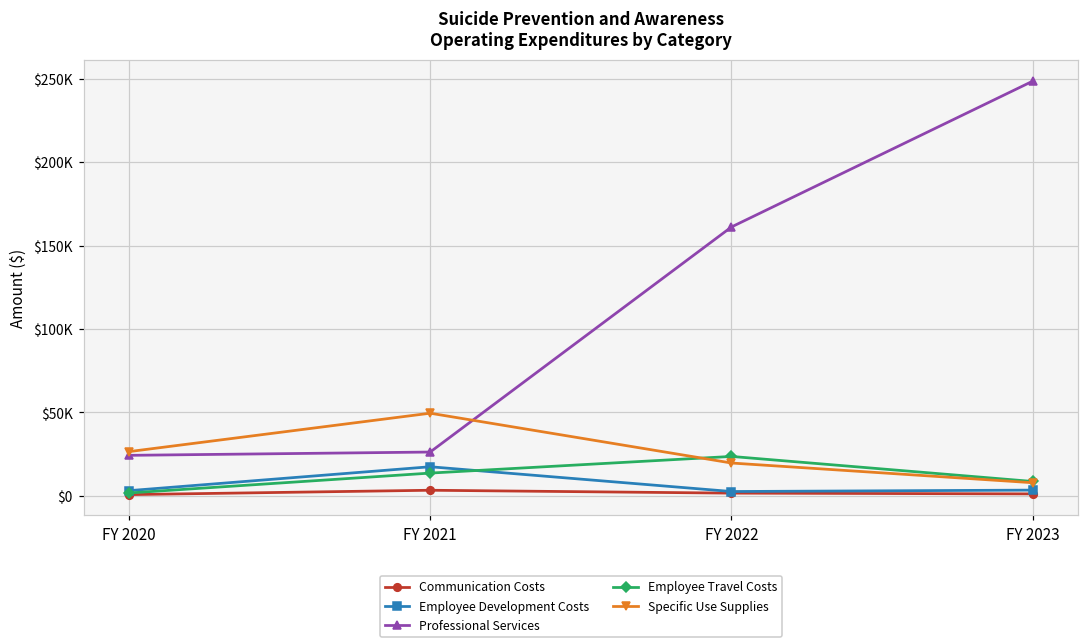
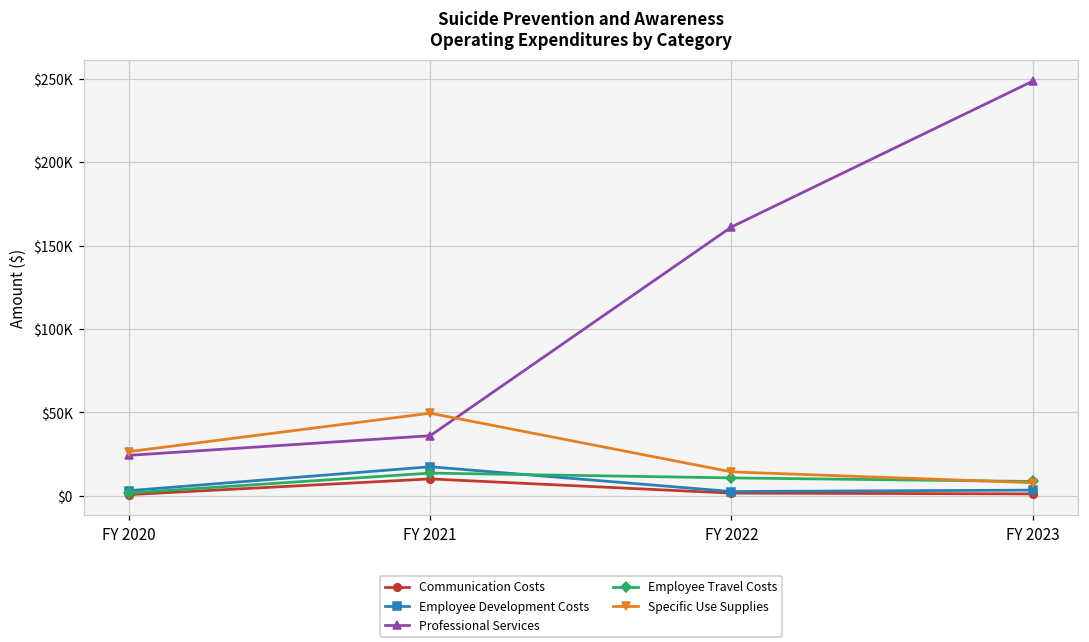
Communication Costs, FY 2021: $3000 -> $10000
Professional Services, FY 2021: $26000 -> $36000
Employee Travel Costs, FY 2022: $24000 -> $11000
Specific Use Supplies, FY 2022: $20000 -> $14000
